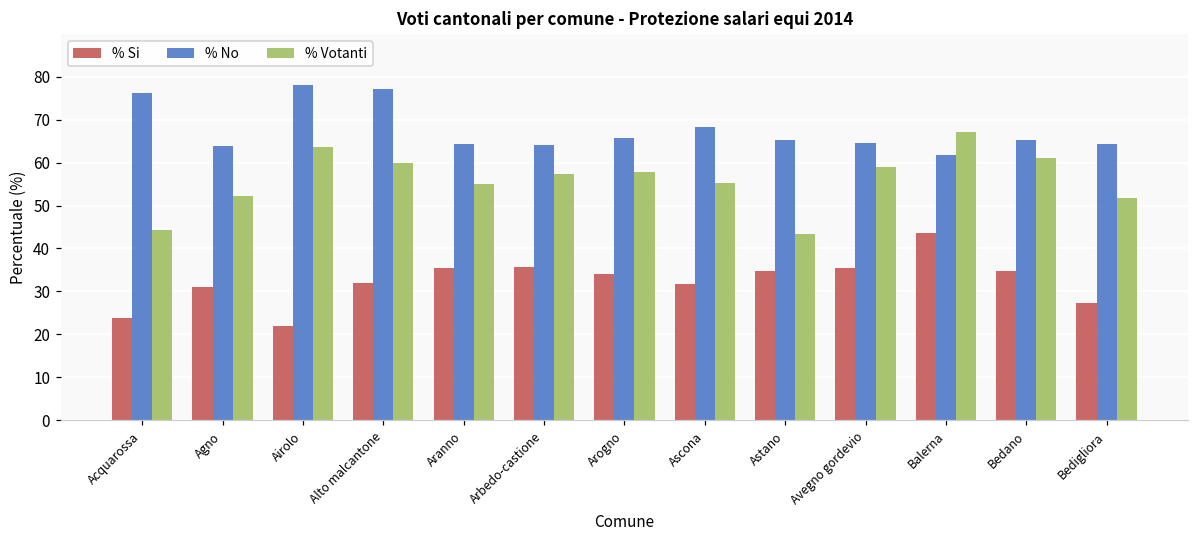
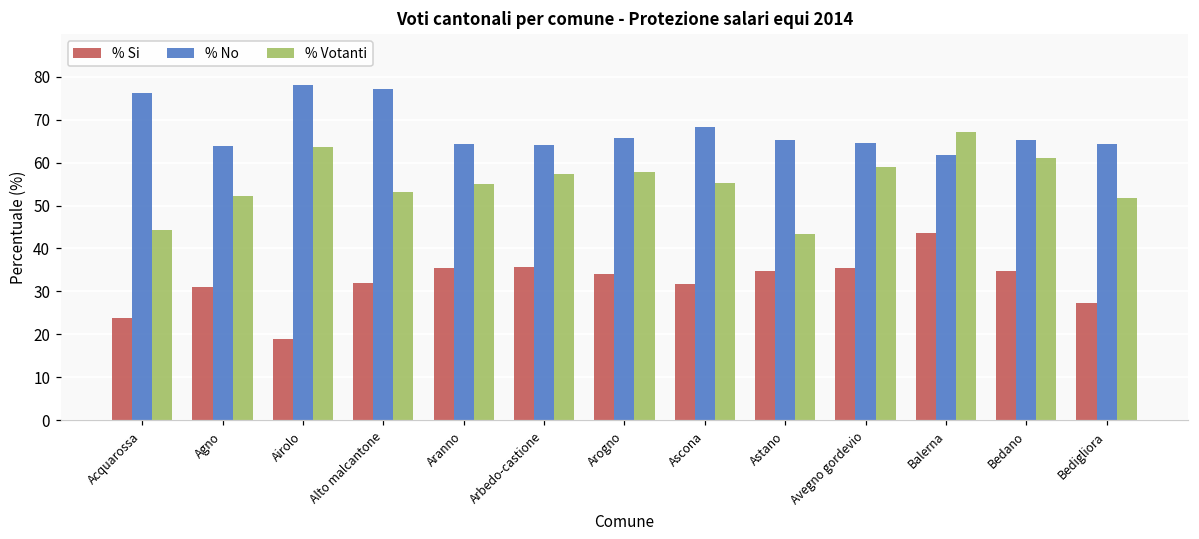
% Si, Airolo: 22 -> 19
% Votanti, Alto malcantone: 60 -> 53
